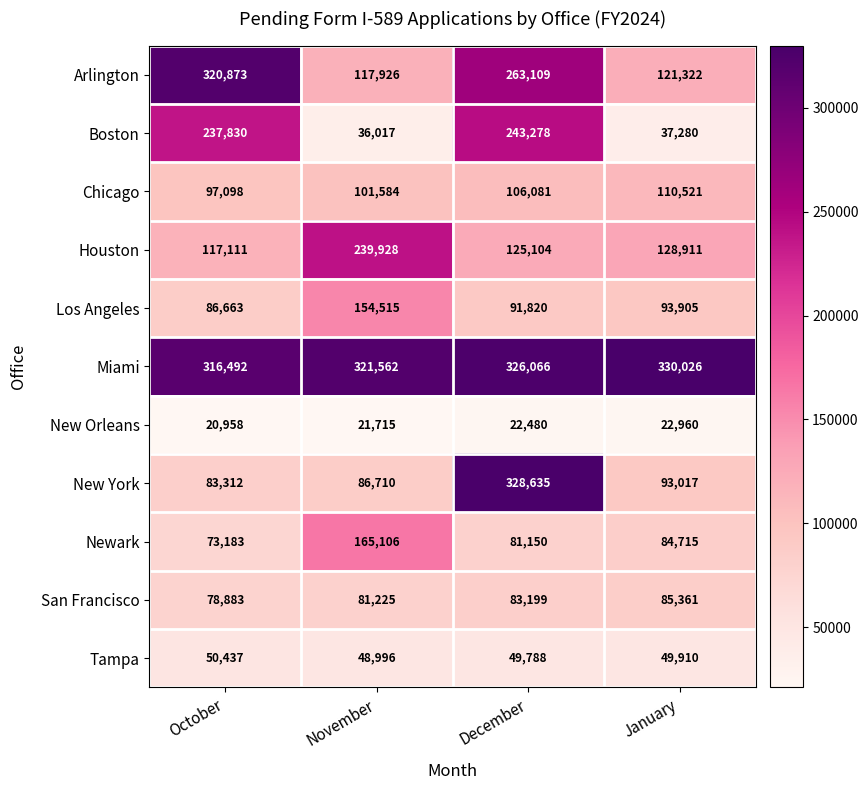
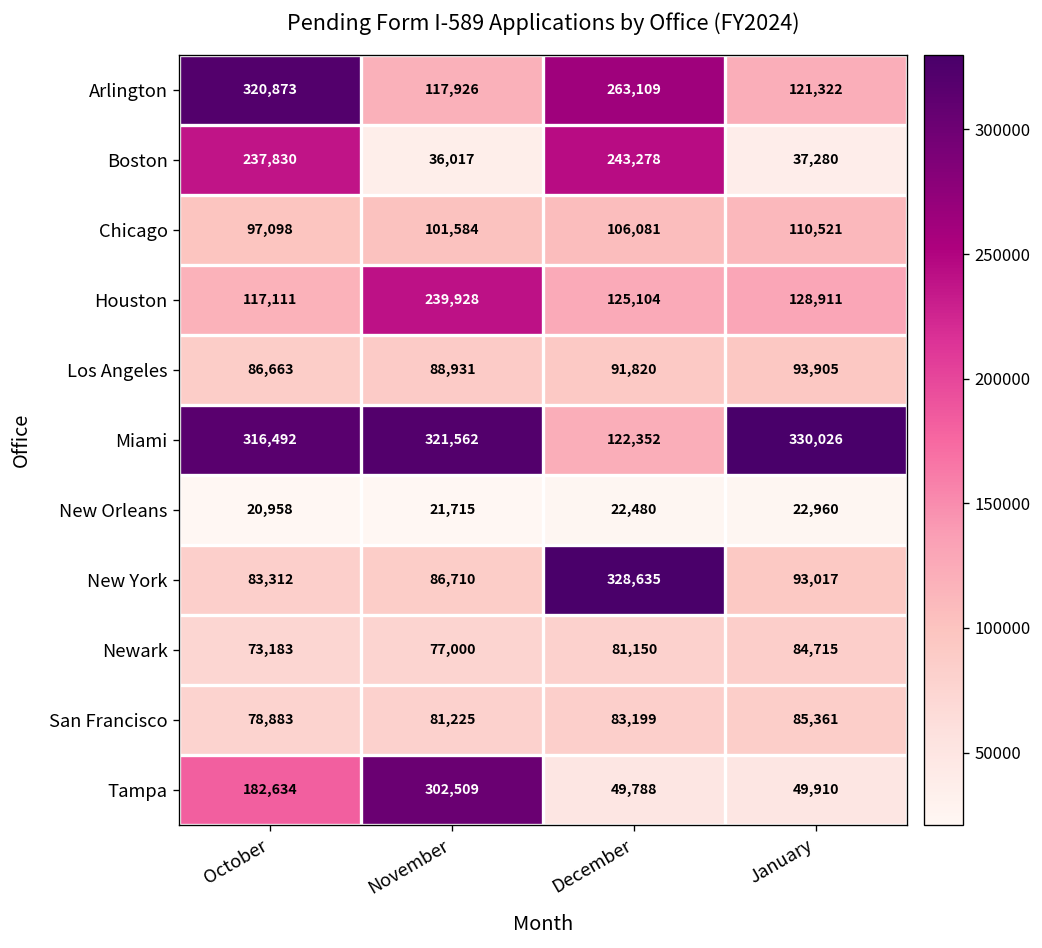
Los Angeles, November: 154,515 -> 88,931
Miami, December: 326,066 -> 122,352
Newark, November: 165,106 -> 77,000
Tampa, October: 50,437 -> 182,634
Tampa, November: 48,996 -> 302,509
